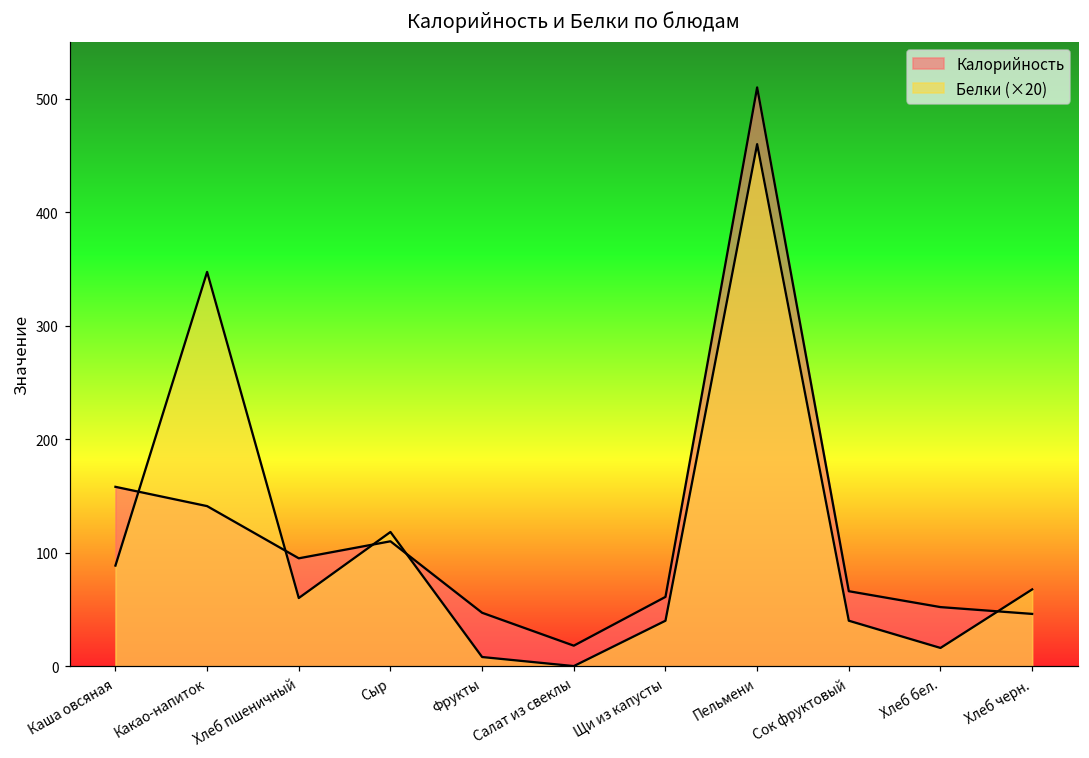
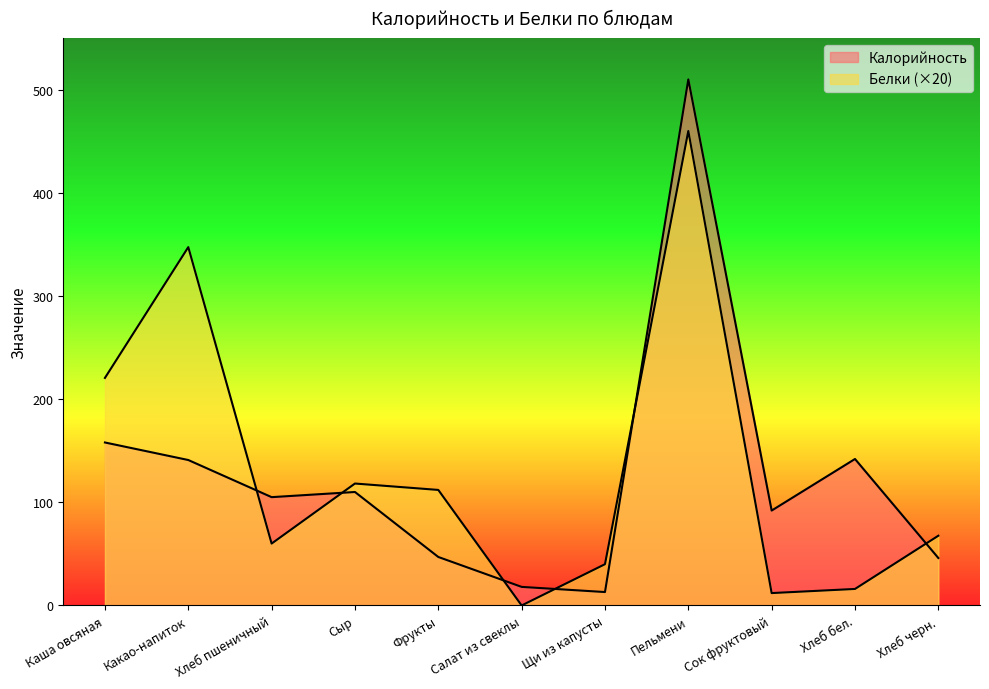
Белки (×20), Каша овсяная: 89 -> 221
Калорийность, Хлеб пшеничный: 95 -> 105
Белки (×20), Фрукты: 8 -> 112
Калорийность, Щи из капусты: 61 -> 13
Калорийность, Сок фруктовый: 66 -> 92
Белки (×20), Сок фруктовый: 40 -> 12
Калорийность, Хлеб бел.: 52 -> 142
